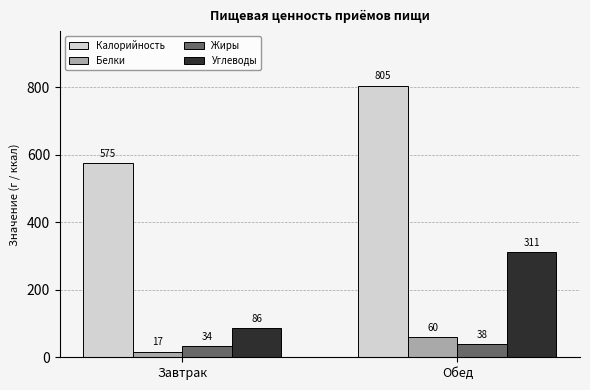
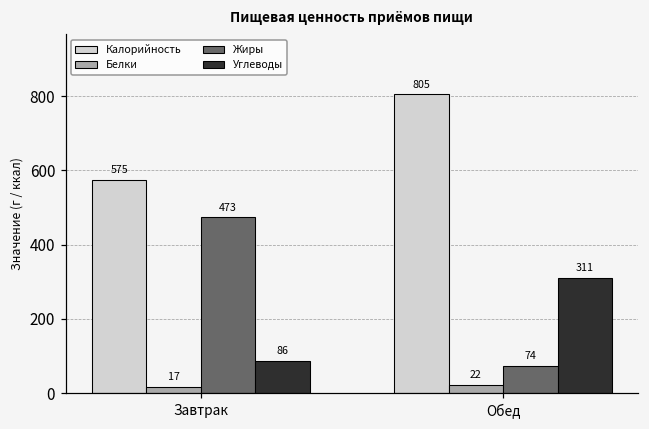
Жиры, Завтрак: 34 -> 473
Белки, Обед: 60 -> 22
Жиры, Обед: 38 -> 74
